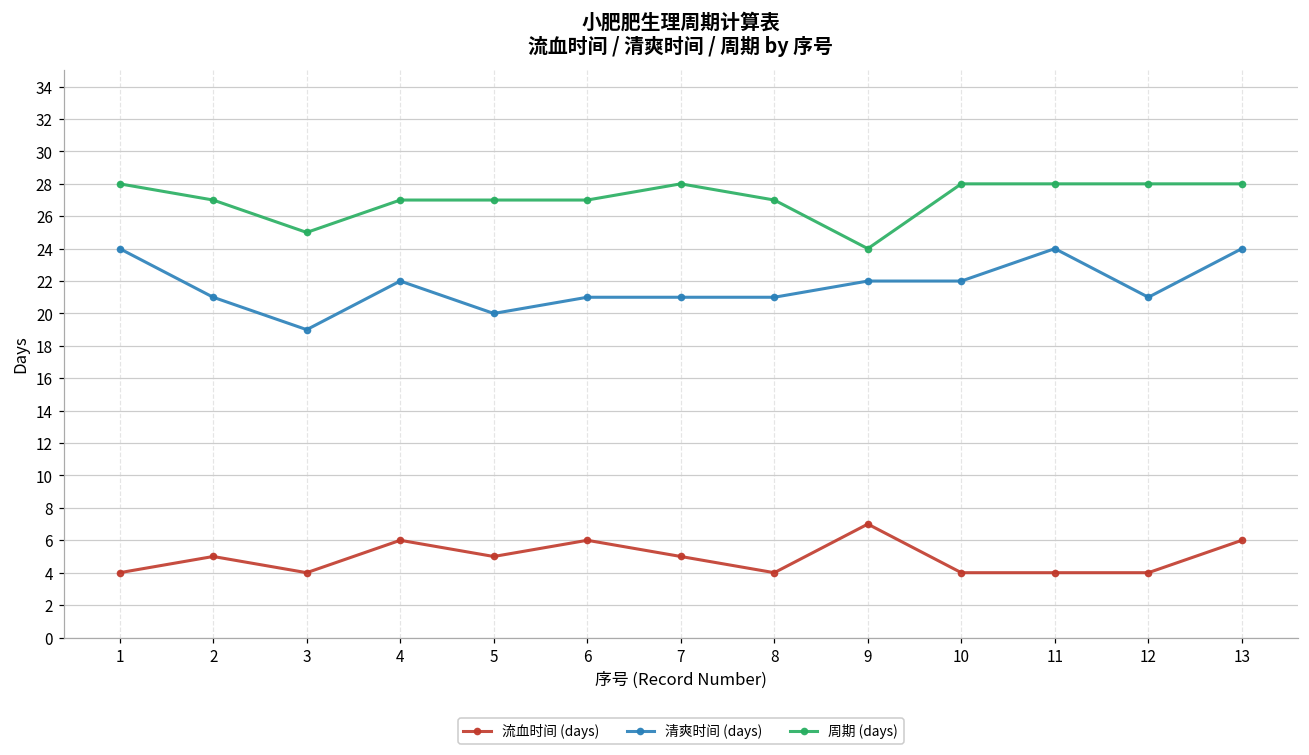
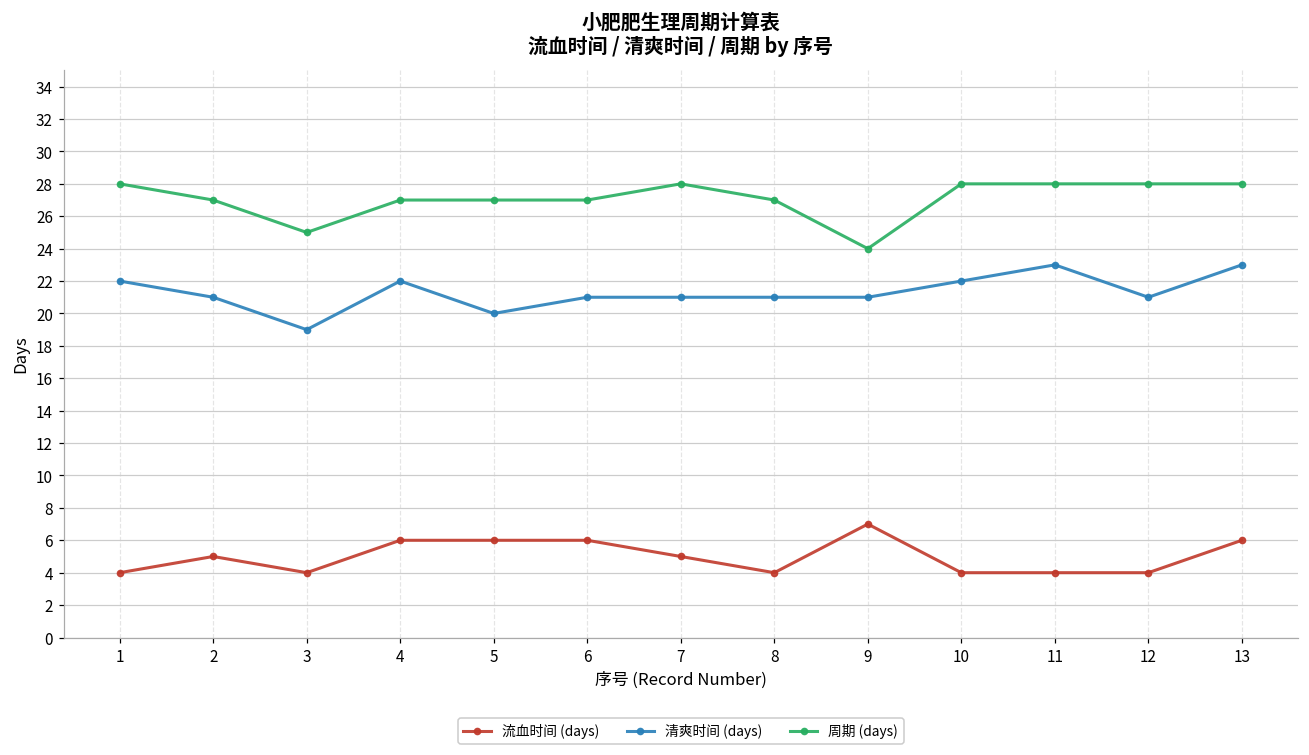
清爽时间 (days), 1: 24 -> 22
流血时间 (days), 5: 5 -> 6
清爽时间 (days), 9: 22 -> 21
清爽时间 (days), 11: 24 -> 23
清爽时间 (days), 13: 24 -> 23
